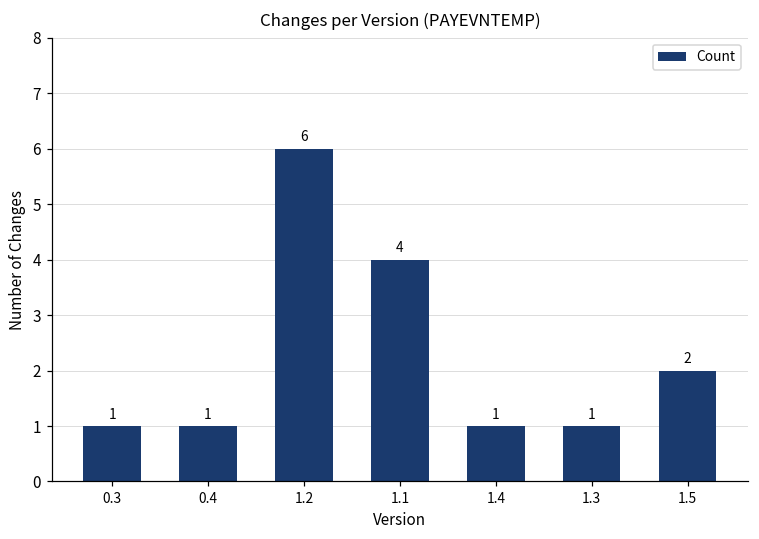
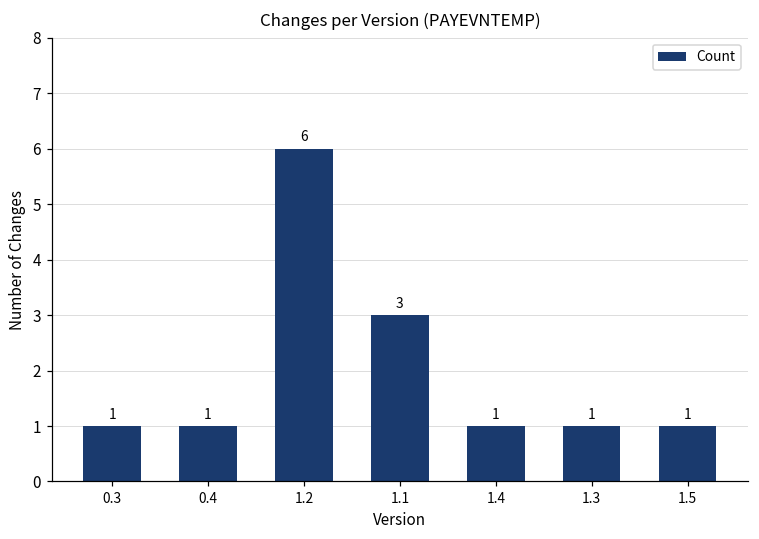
1.1: 4 -> 3
1.5: 2 -> 1
